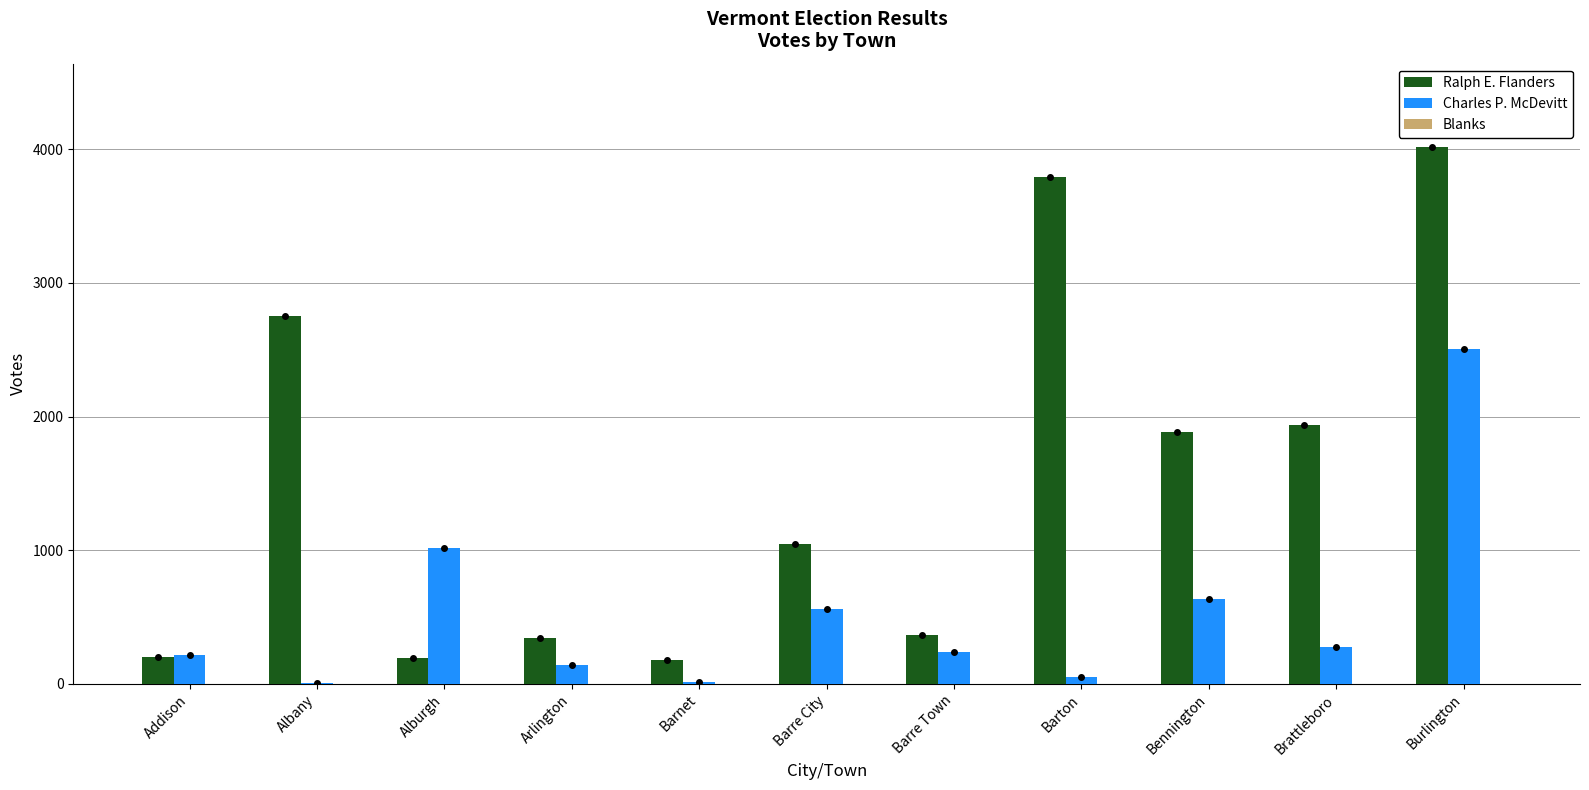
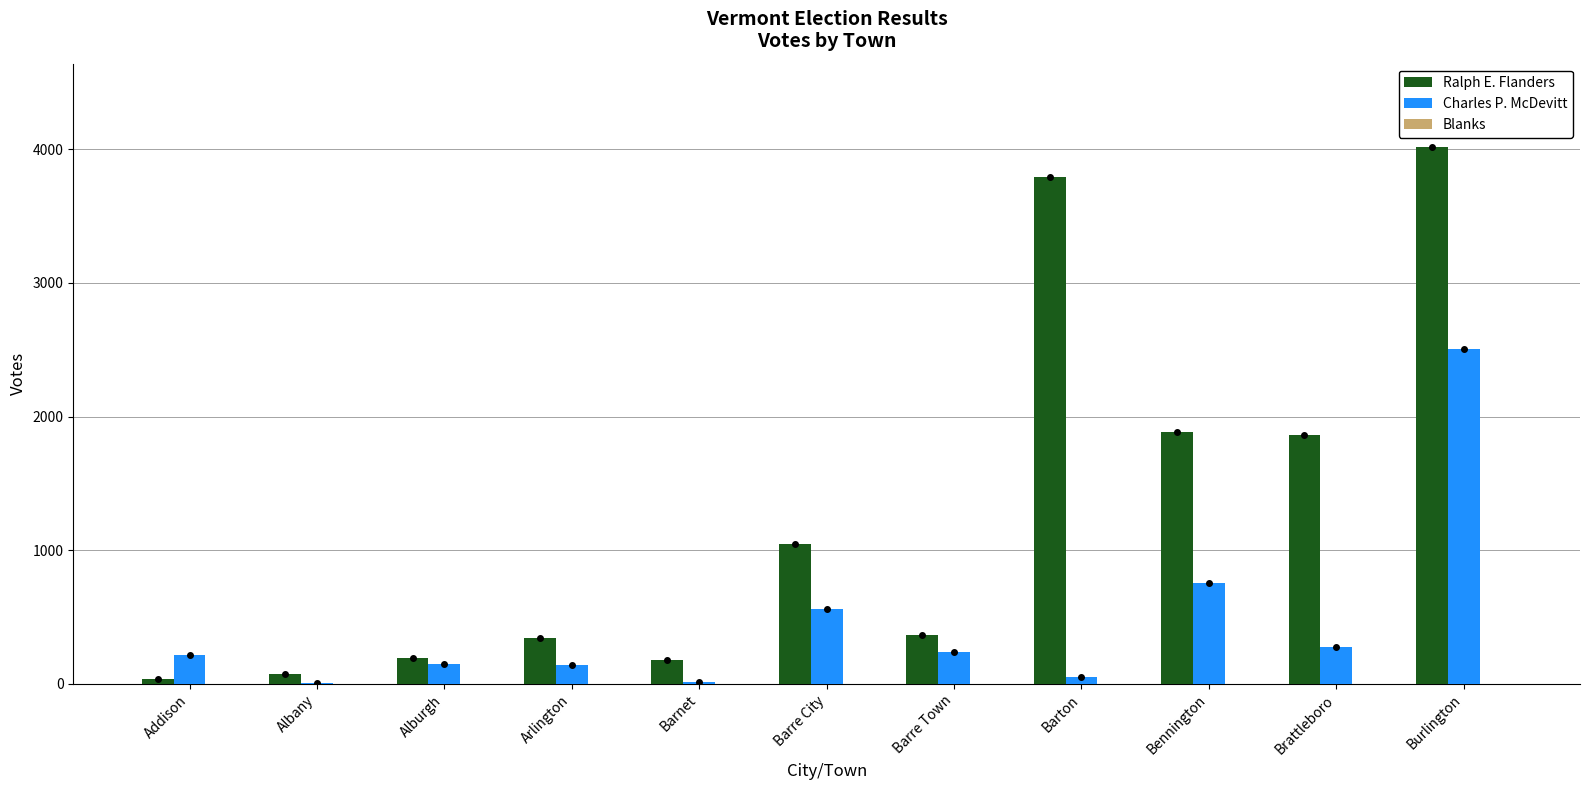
Ralph E. Flanders, Addison: 200 -> 40
Ralph E. Flanders, Albany: 2750 -> 80
Charles P. McDevitt, Alburgh: 1020 -> 150
Charles P. McDevitt, Bennington: 640 -> 750
Ralph E. Flanders, Brattleboro: 1940 -> 1860
